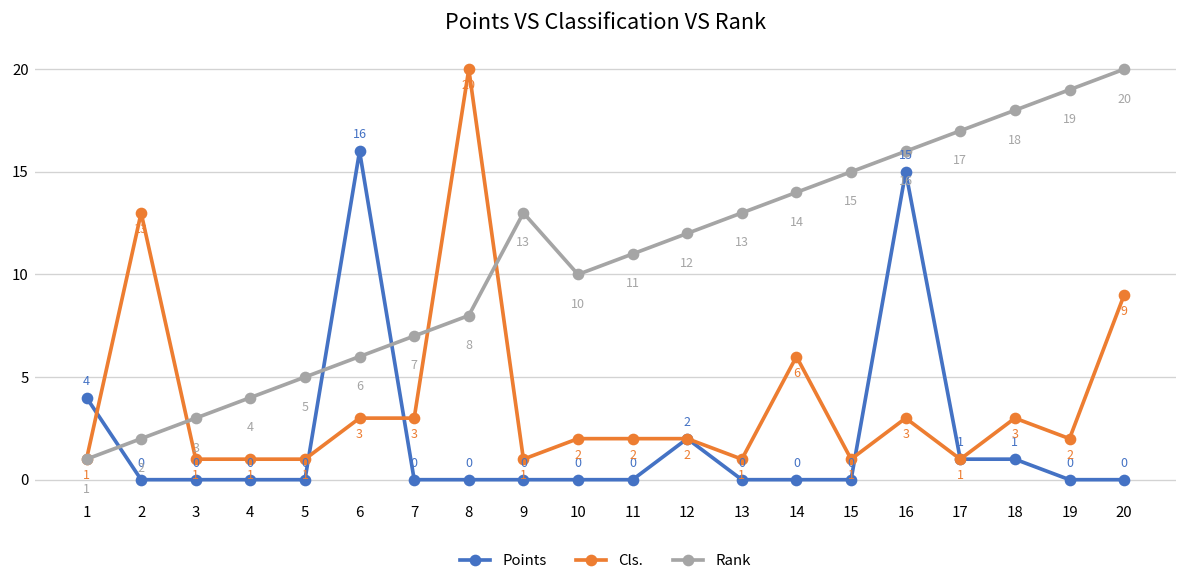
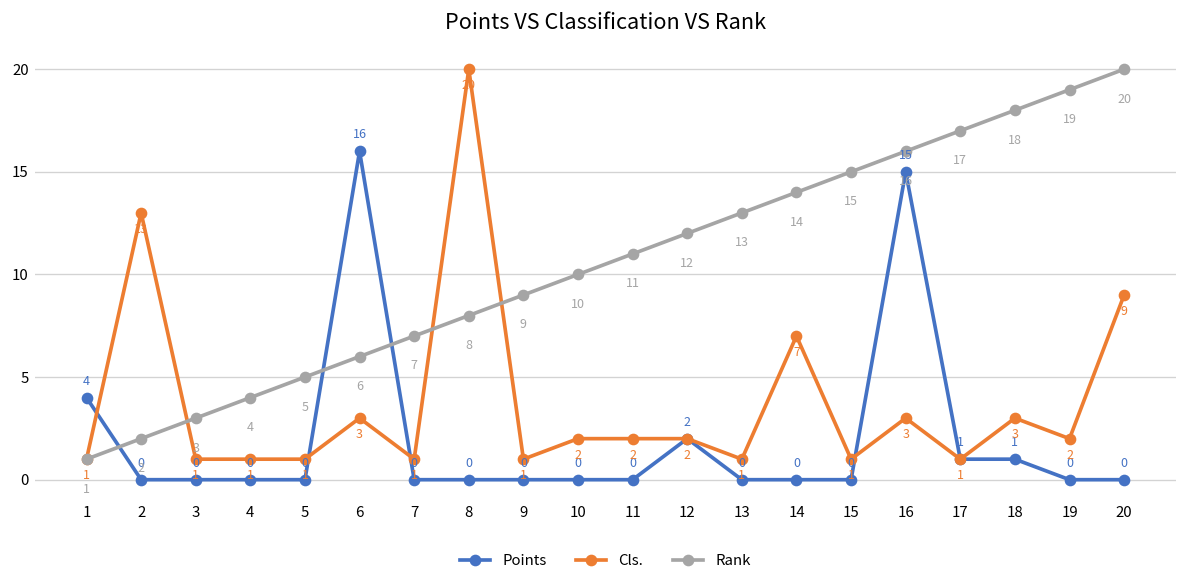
Cls., 7: 3 -> 1
Rank, 9: 13 -> 9
Cls., 14: 6 -> 7
